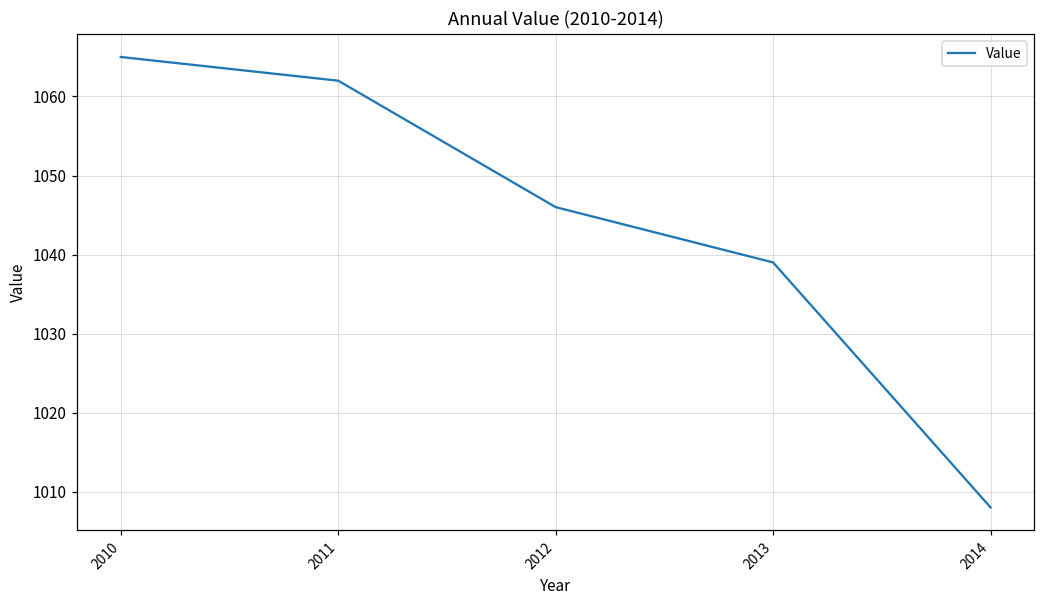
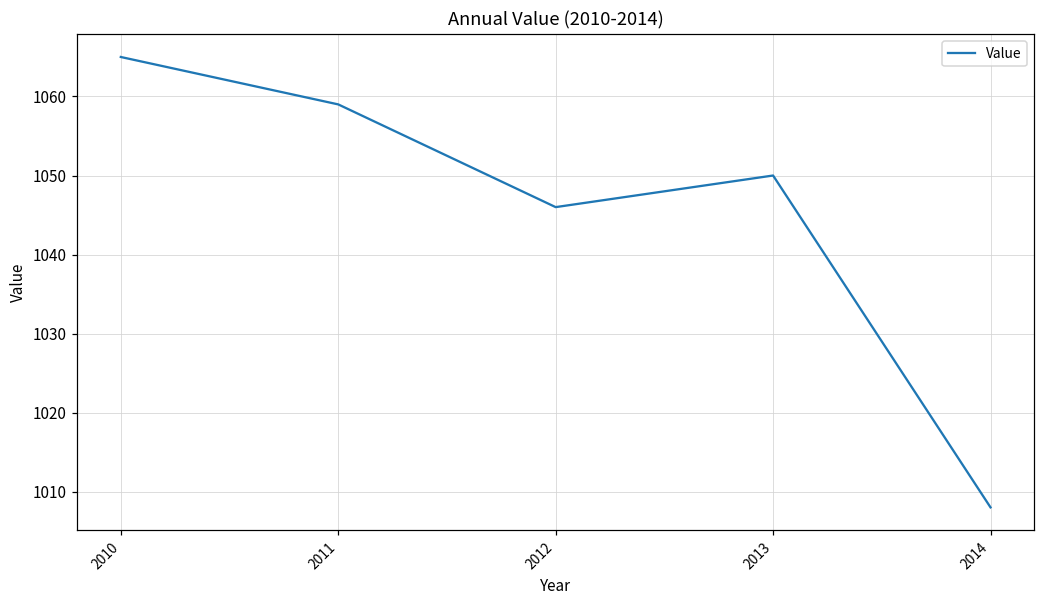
2011: 1062 -> 1059
2013: 1039 -> 1050
